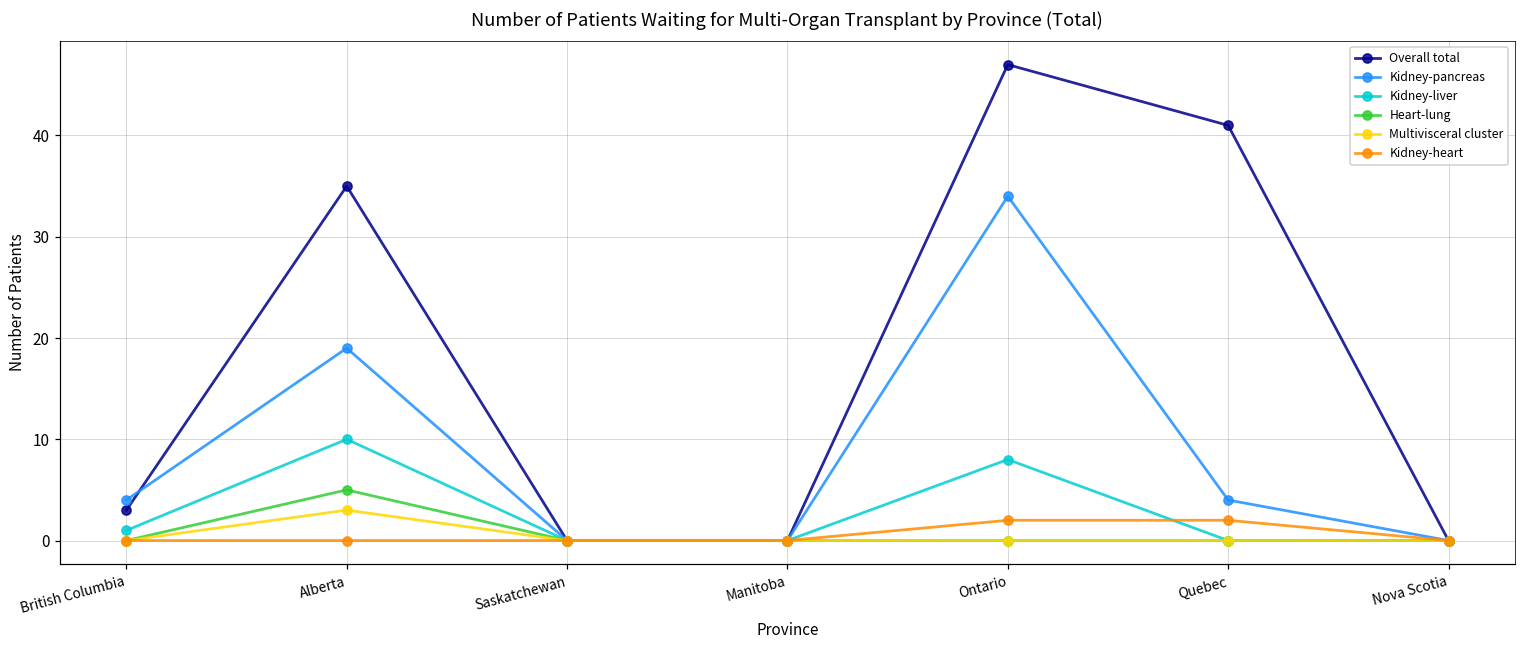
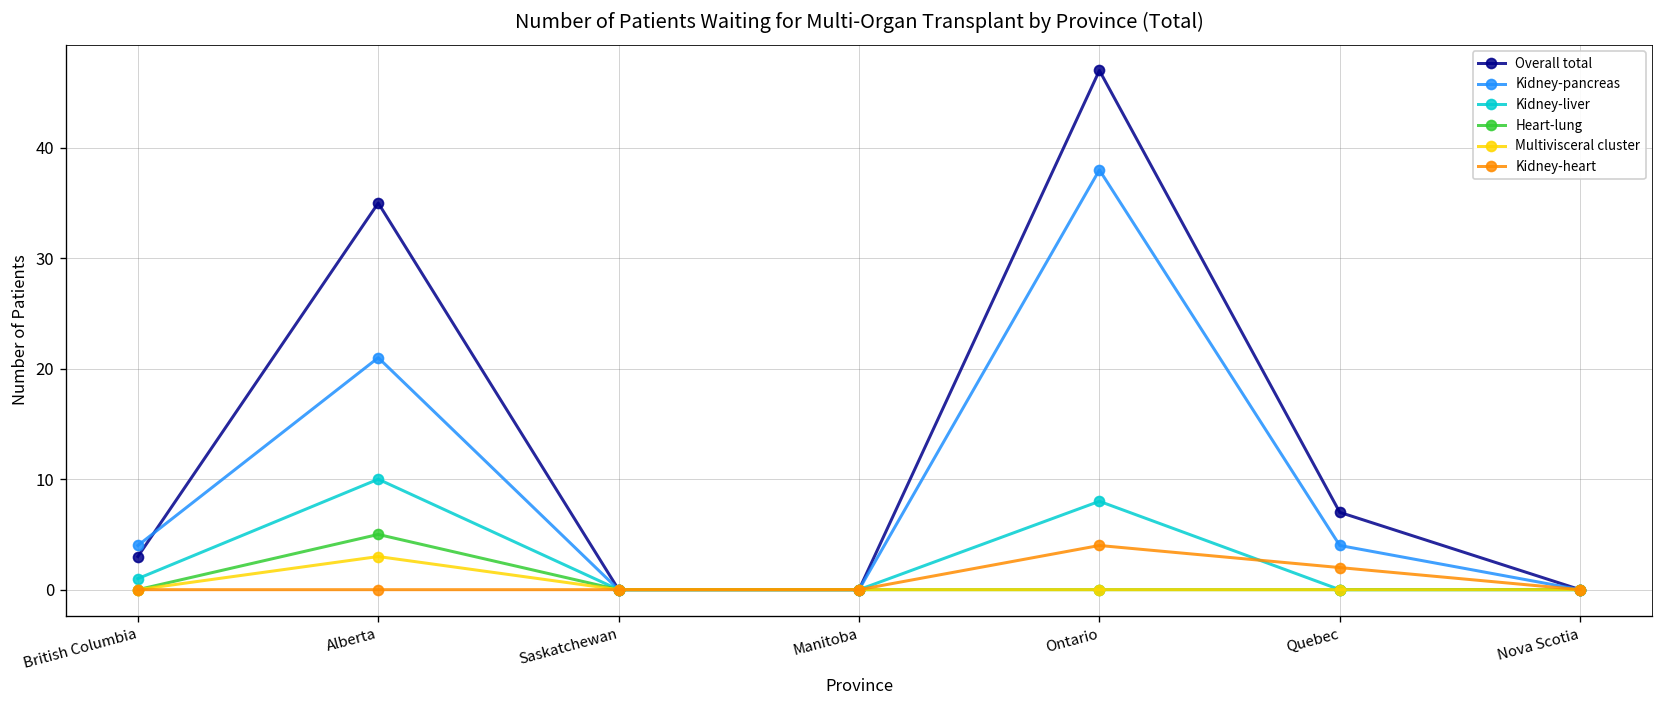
Kidney-pancreas, Alberta: 19 -> 21
Kidney-pancreas, Ontario: 34 -> 38
Kidney-heart, Ontario: 2 -> 4
Overall total, Quebec: 41 -> 7
